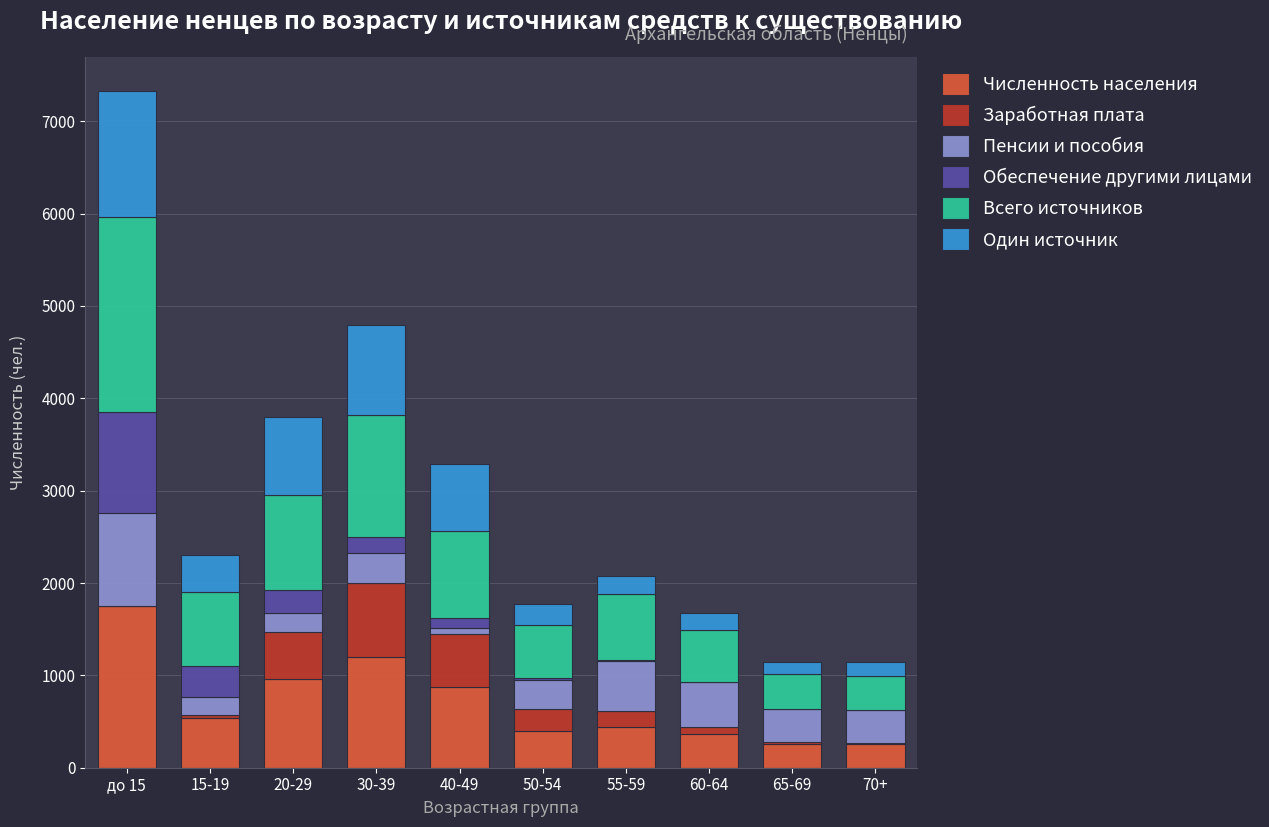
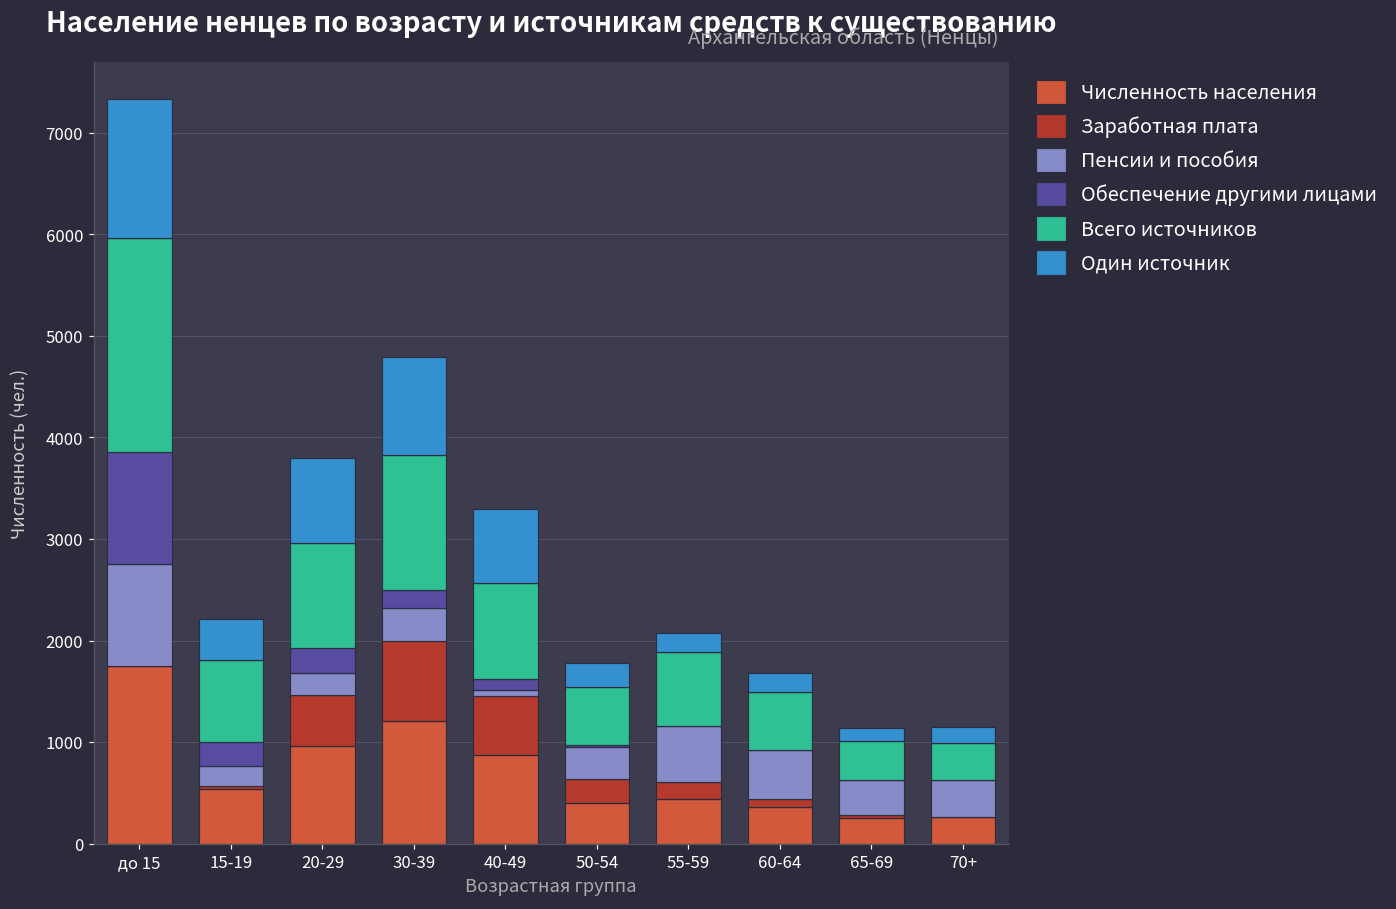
Обеспечение другими лицами, 15-19: 300 -> 200
